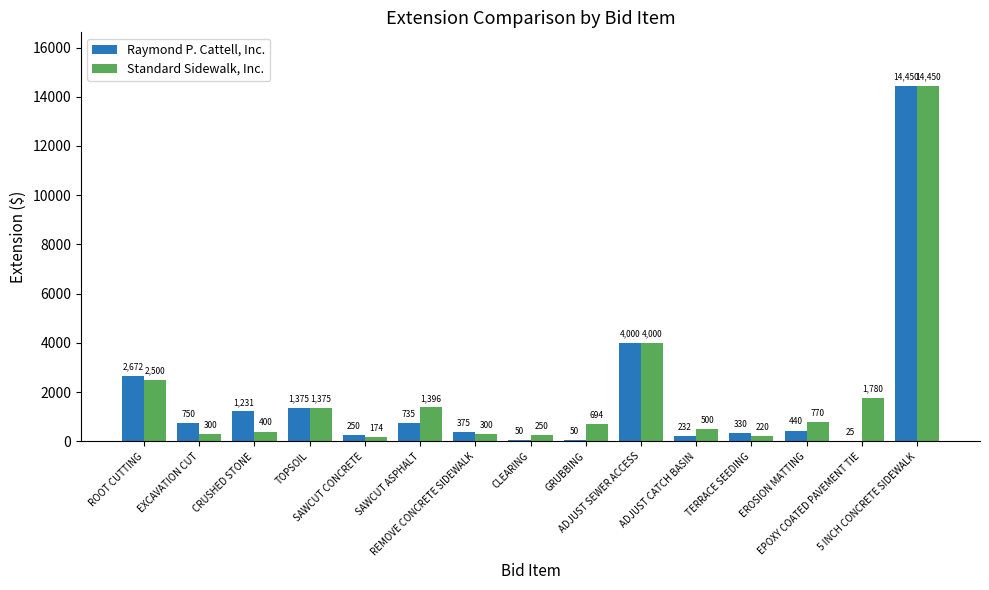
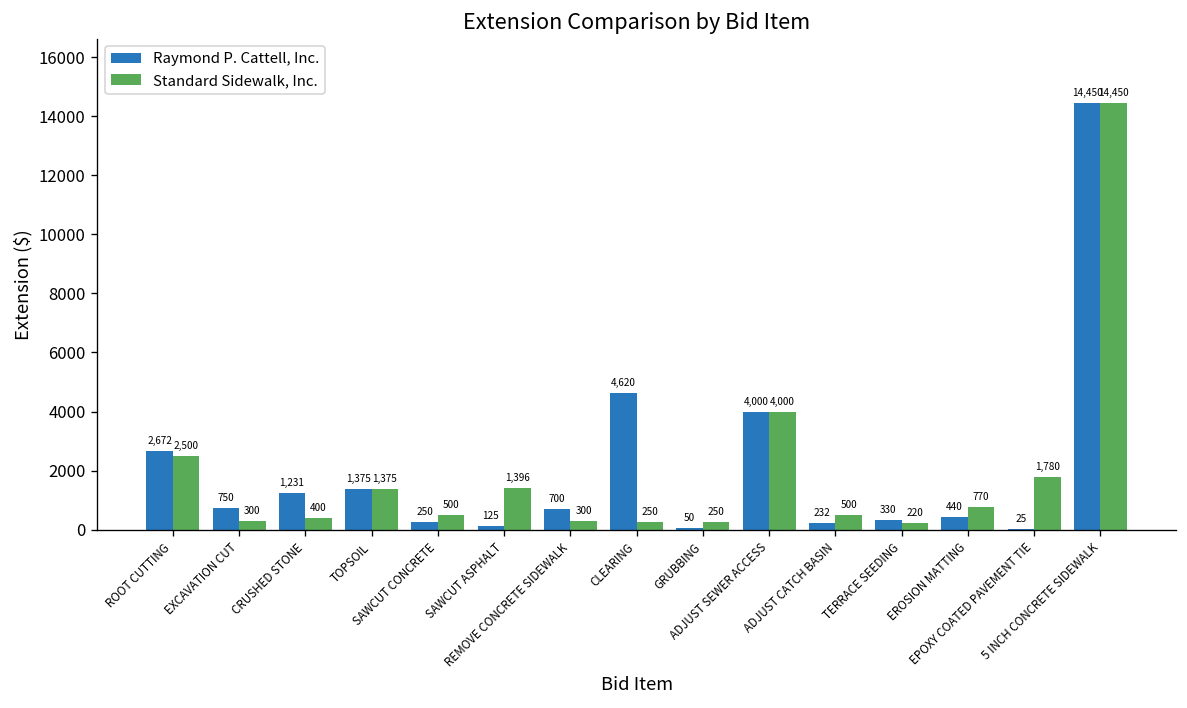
Standard Sidewalk, Inc., SAWCUT CONCRETE: 174 -> 500
Raymond P. Cattell, Inc., SAWCUT ASPHALT: 735 -> 125
Raymond P. Cattell, Inc., REMOVE CONCRETE SIDEWALK: 375 -> 700
Raymond P. Cattell, Inc., CLEARING: 50 -> 4,620
Standard Sidewalk, Inc., GRUBBING: 694 -> 250
